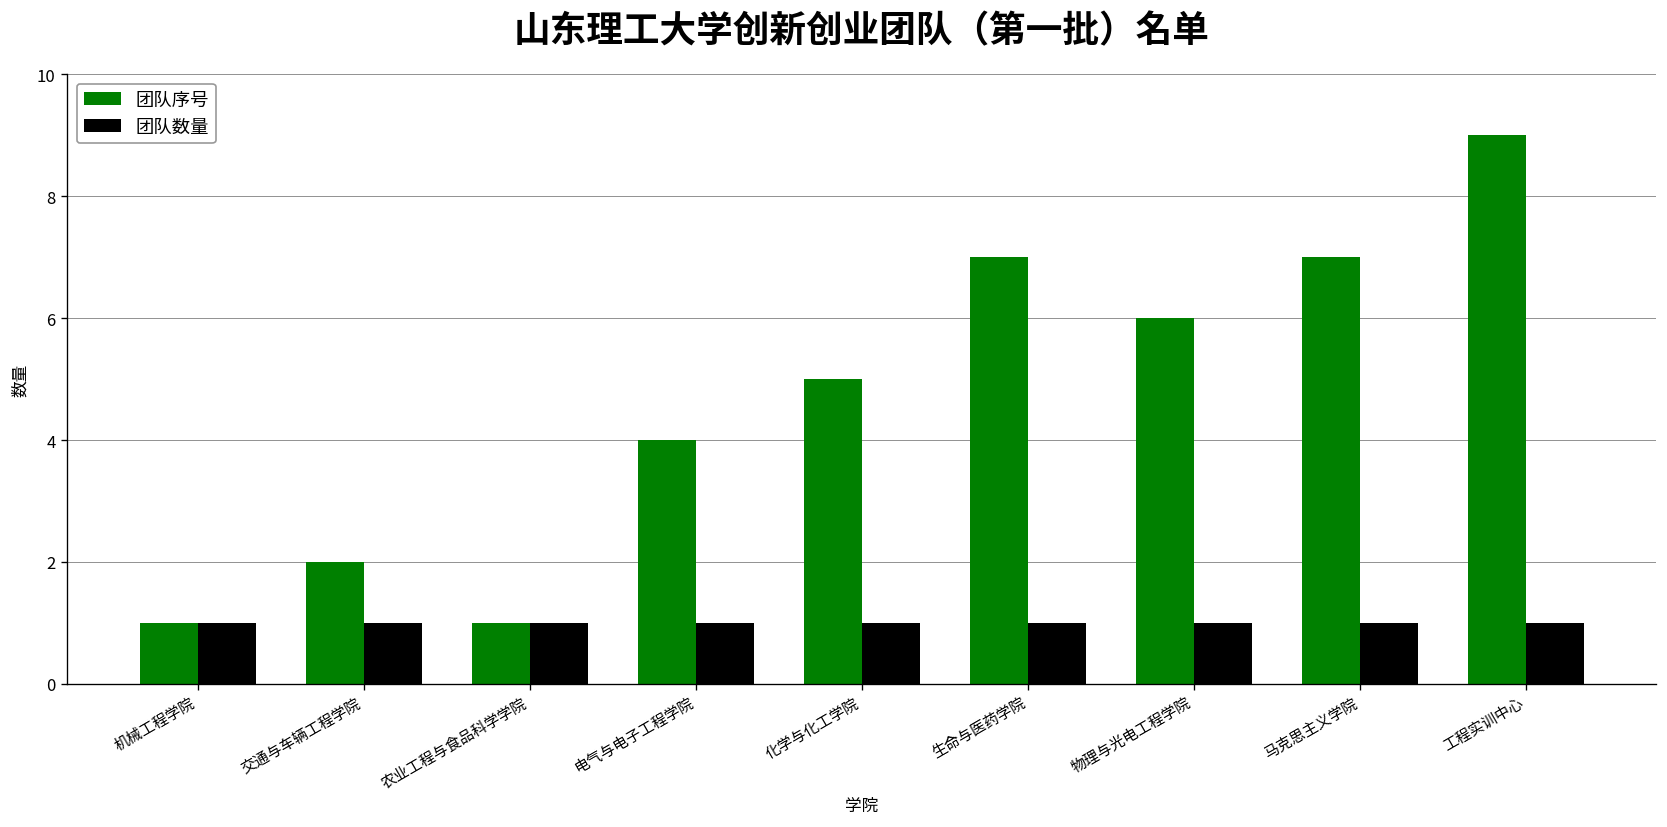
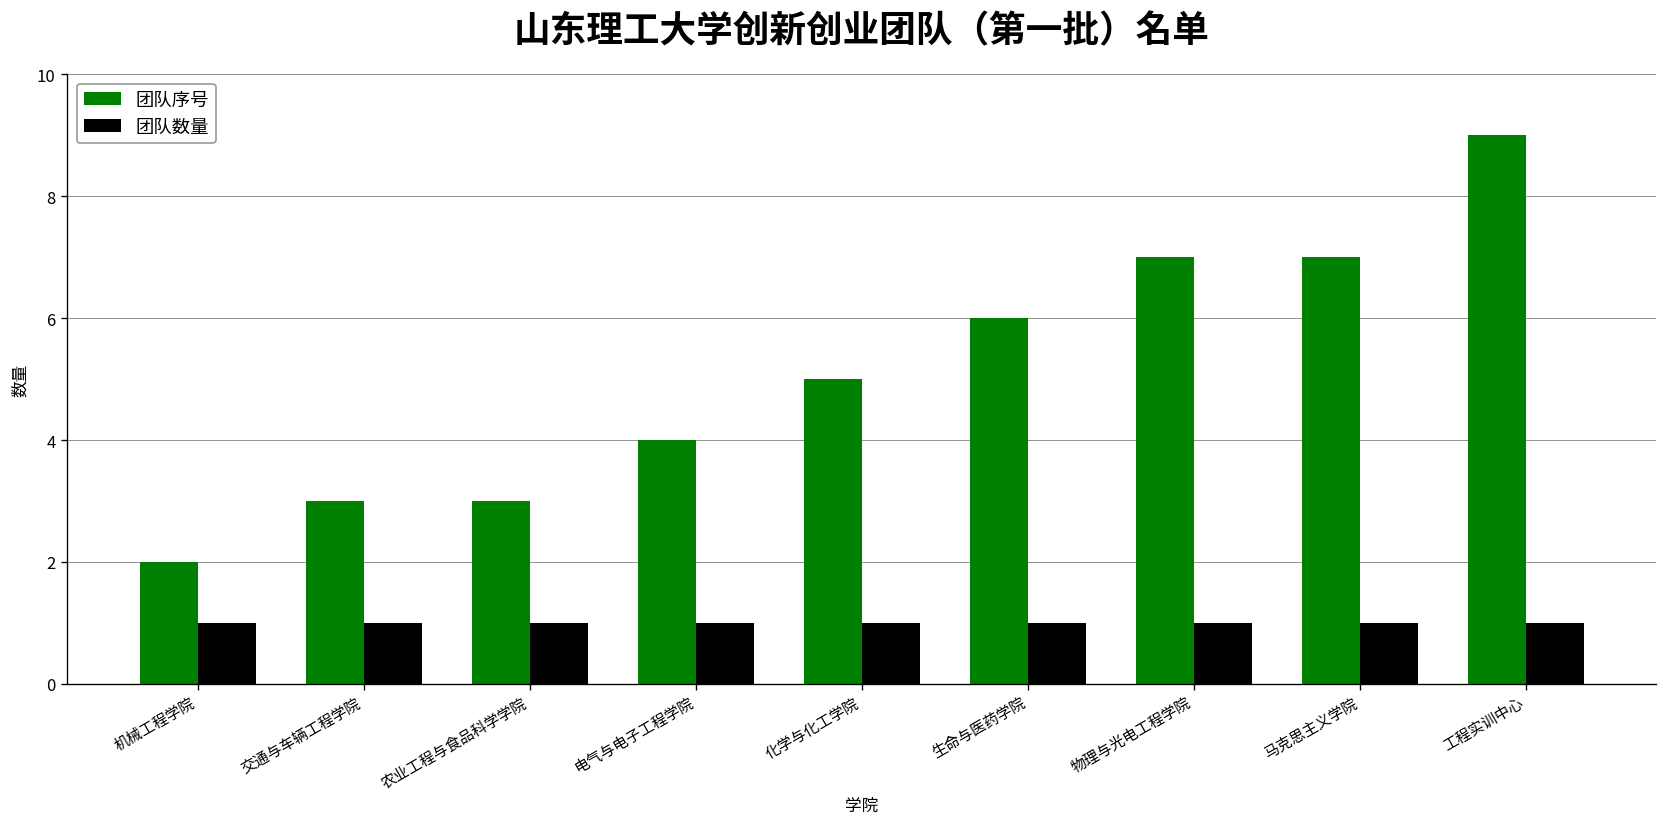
团队序号, 机械工程学院: 1 -> 2
团队序号, 交通与车辆工程学院: 2 -> 3
团队序号, 农业工程与食品科学学院: 1 -> 3
团队序号, 生命与医药学院: 7 -> 6
团队序号, 物理与光电工程学院: 6 -> 7
